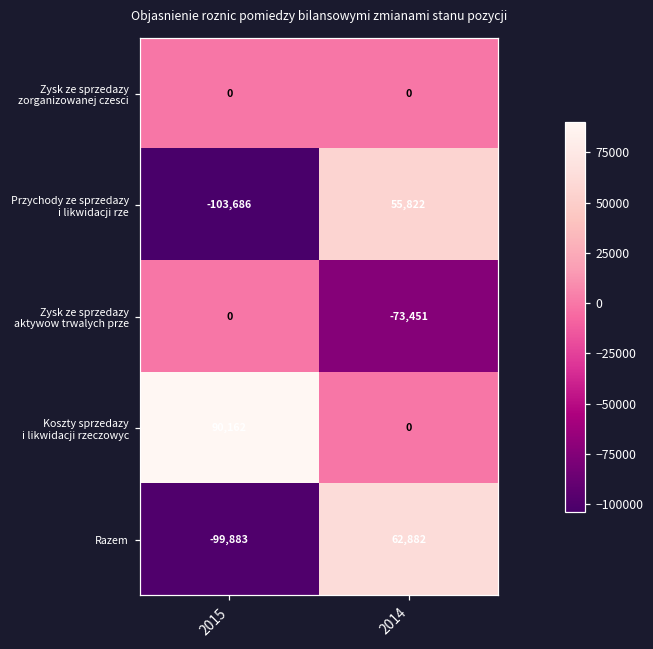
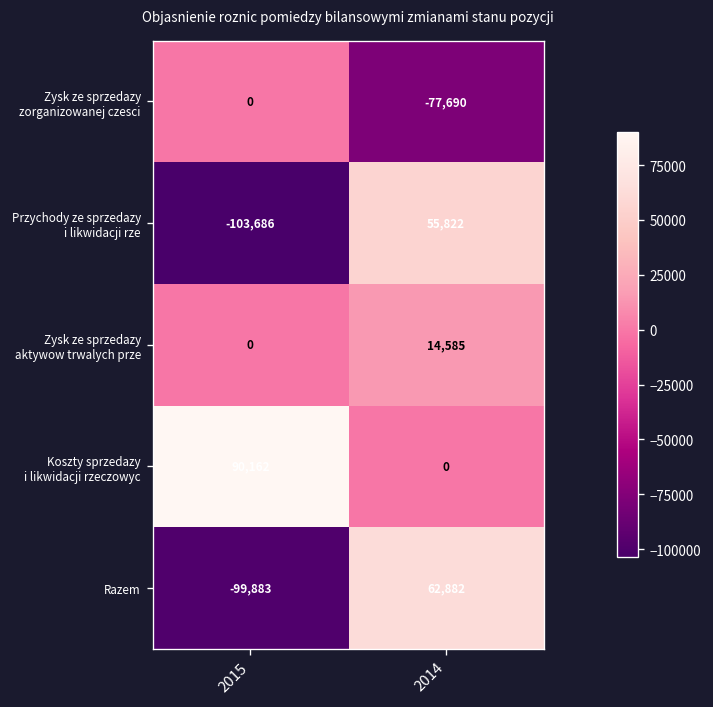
Zysk ze sprzedazy zorganizowanej czesci, 2014: 0 -> -77,690
Zysk ze sprzedazy aktywow trwalych prze, 2014: -73,451 -> 14,585
